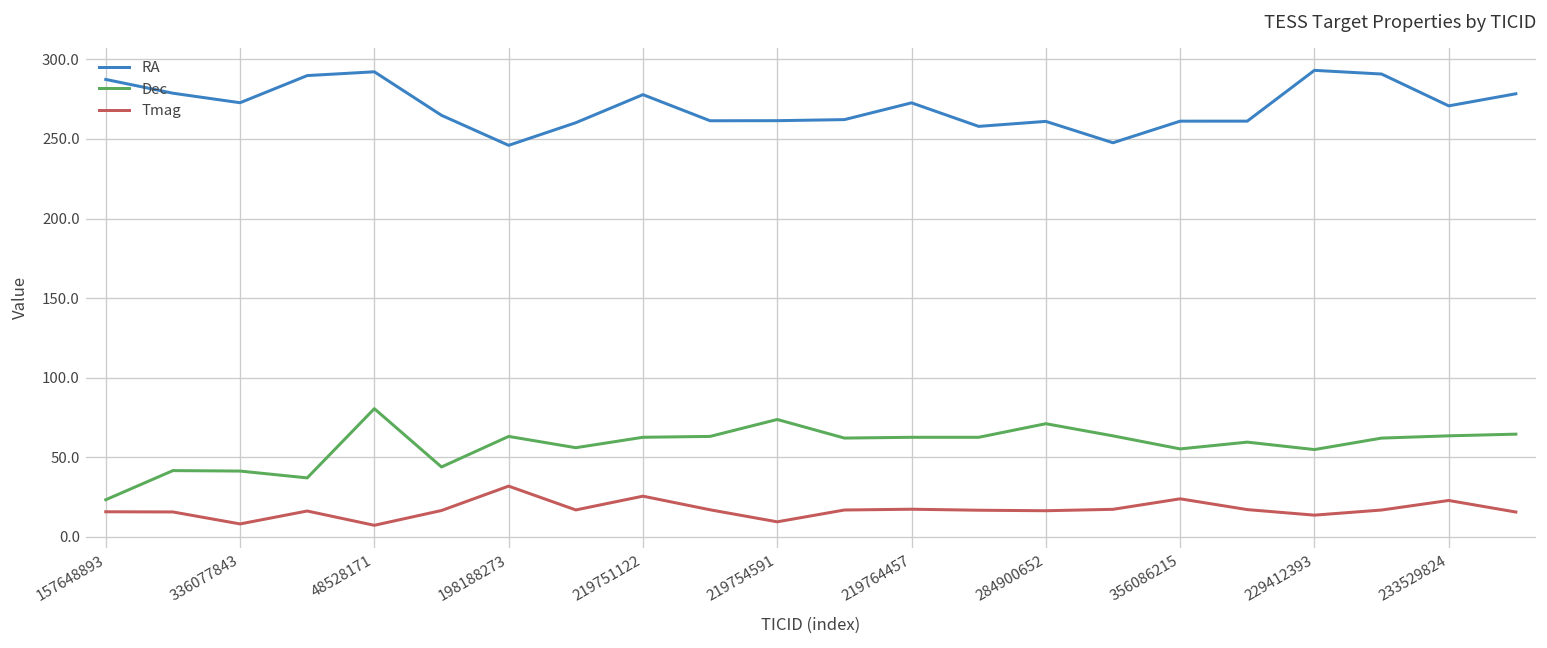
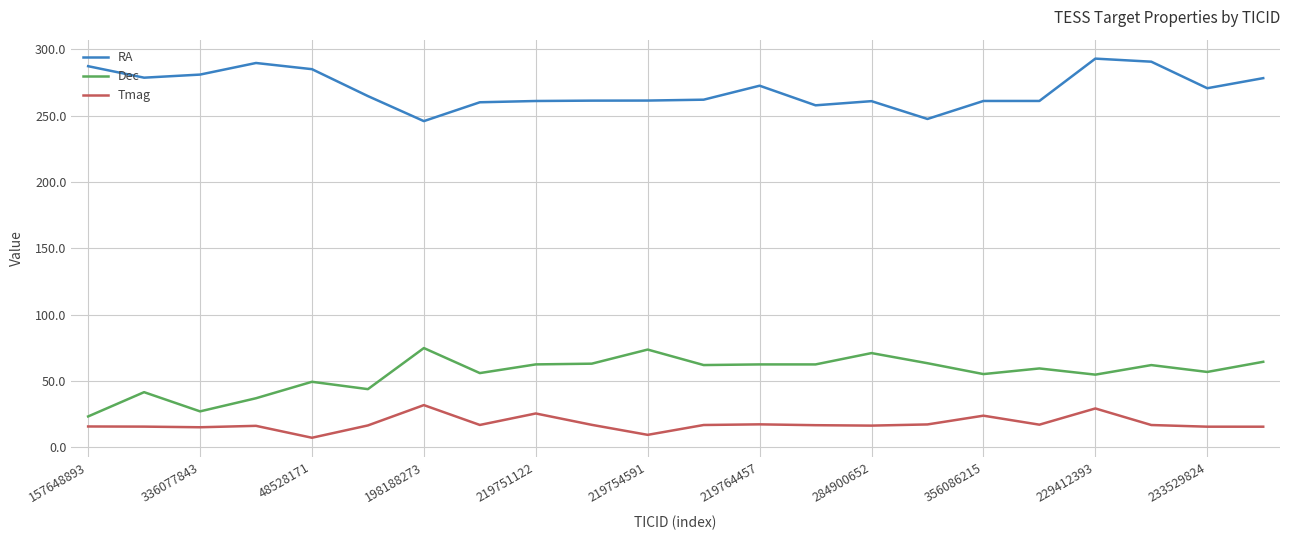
RA, 336077843: 273 -> 281
Dec, 336077843: 41 -> 27
Tmag, 336077843: 8 -> 15
RA, 48528171: 292 -> 285
Dec, 48528171: 81 -> 49
Dec, 198188273: 63 -> 75
RA, 219751122: 278 -> 261
Tmag, 229412393: 14 -> 29
Dec, 233529824: 63 -> 57
Tmag, 233529824: 23 -> 16
